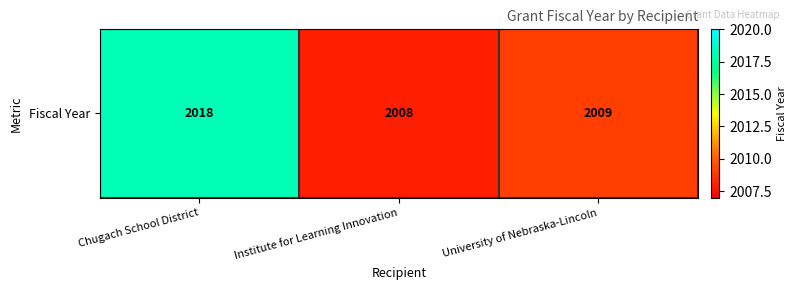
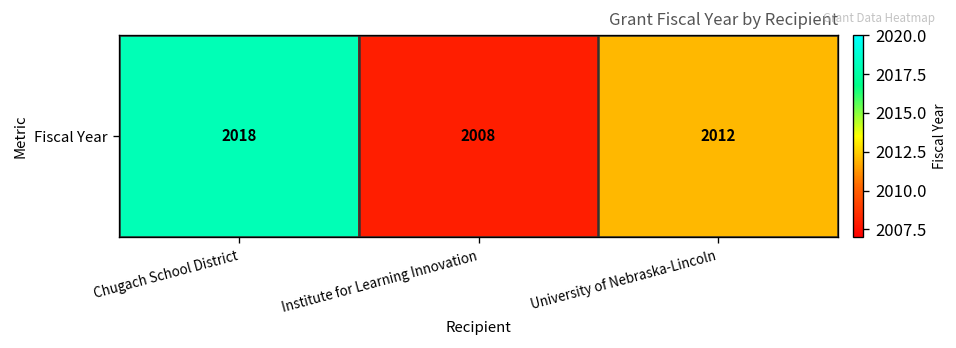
Fiscal Year, University of Nebraska-Lincoln: 2009 -> 2012
